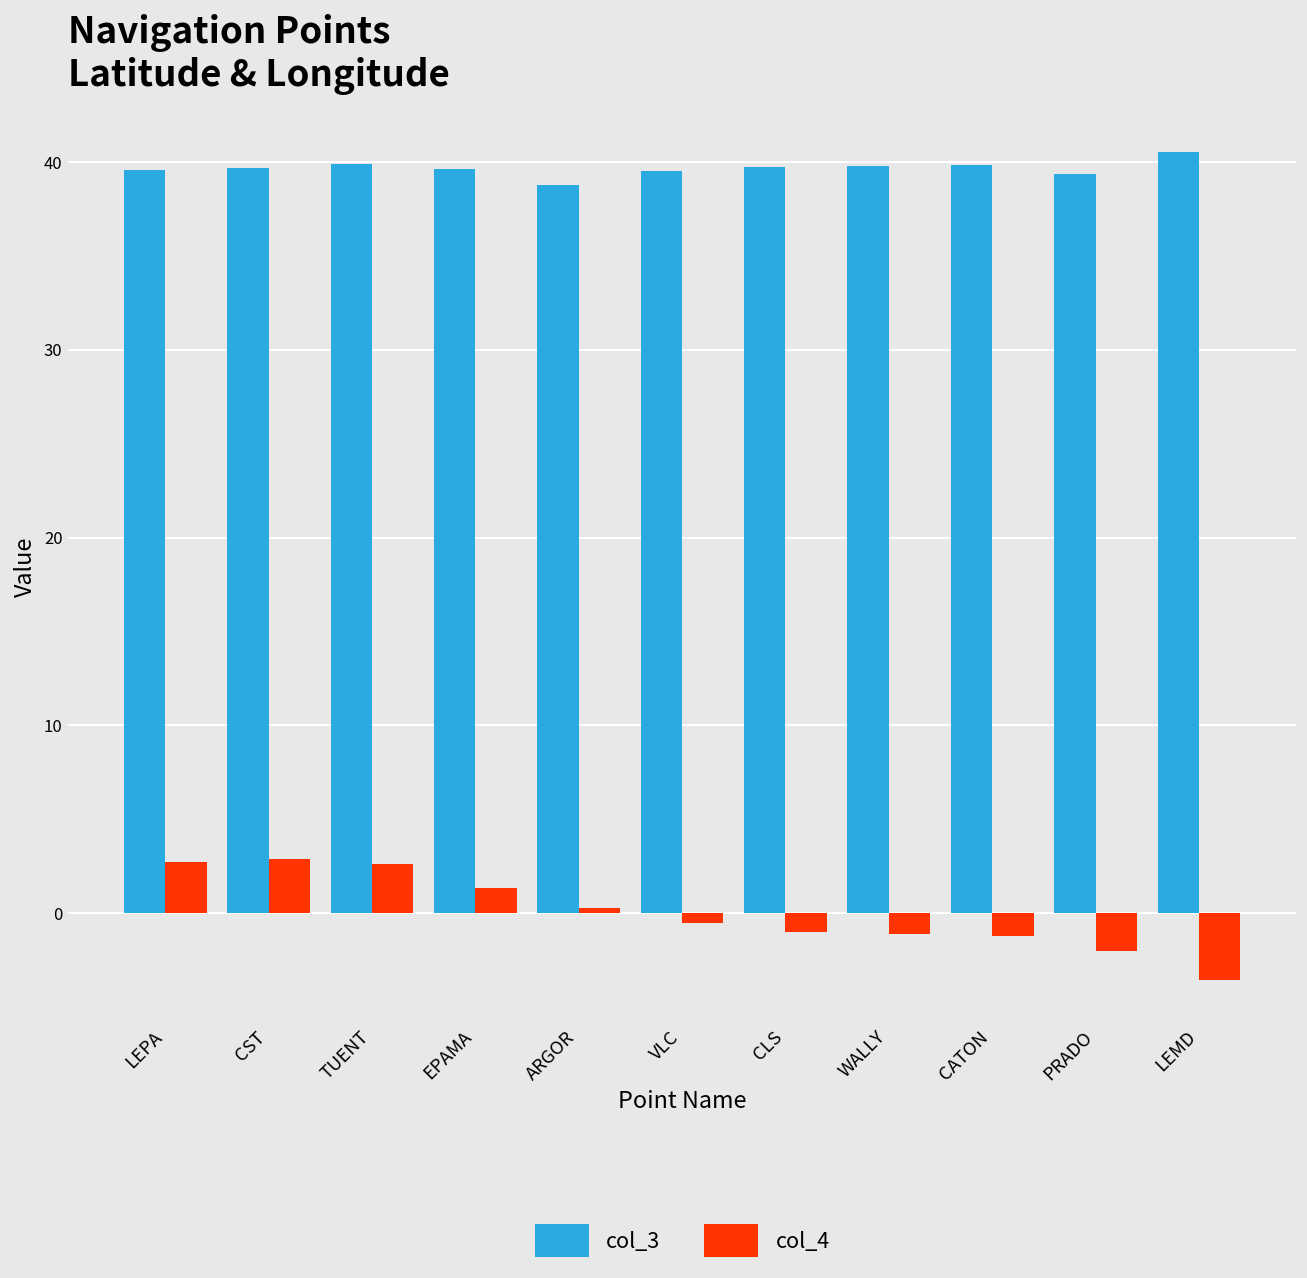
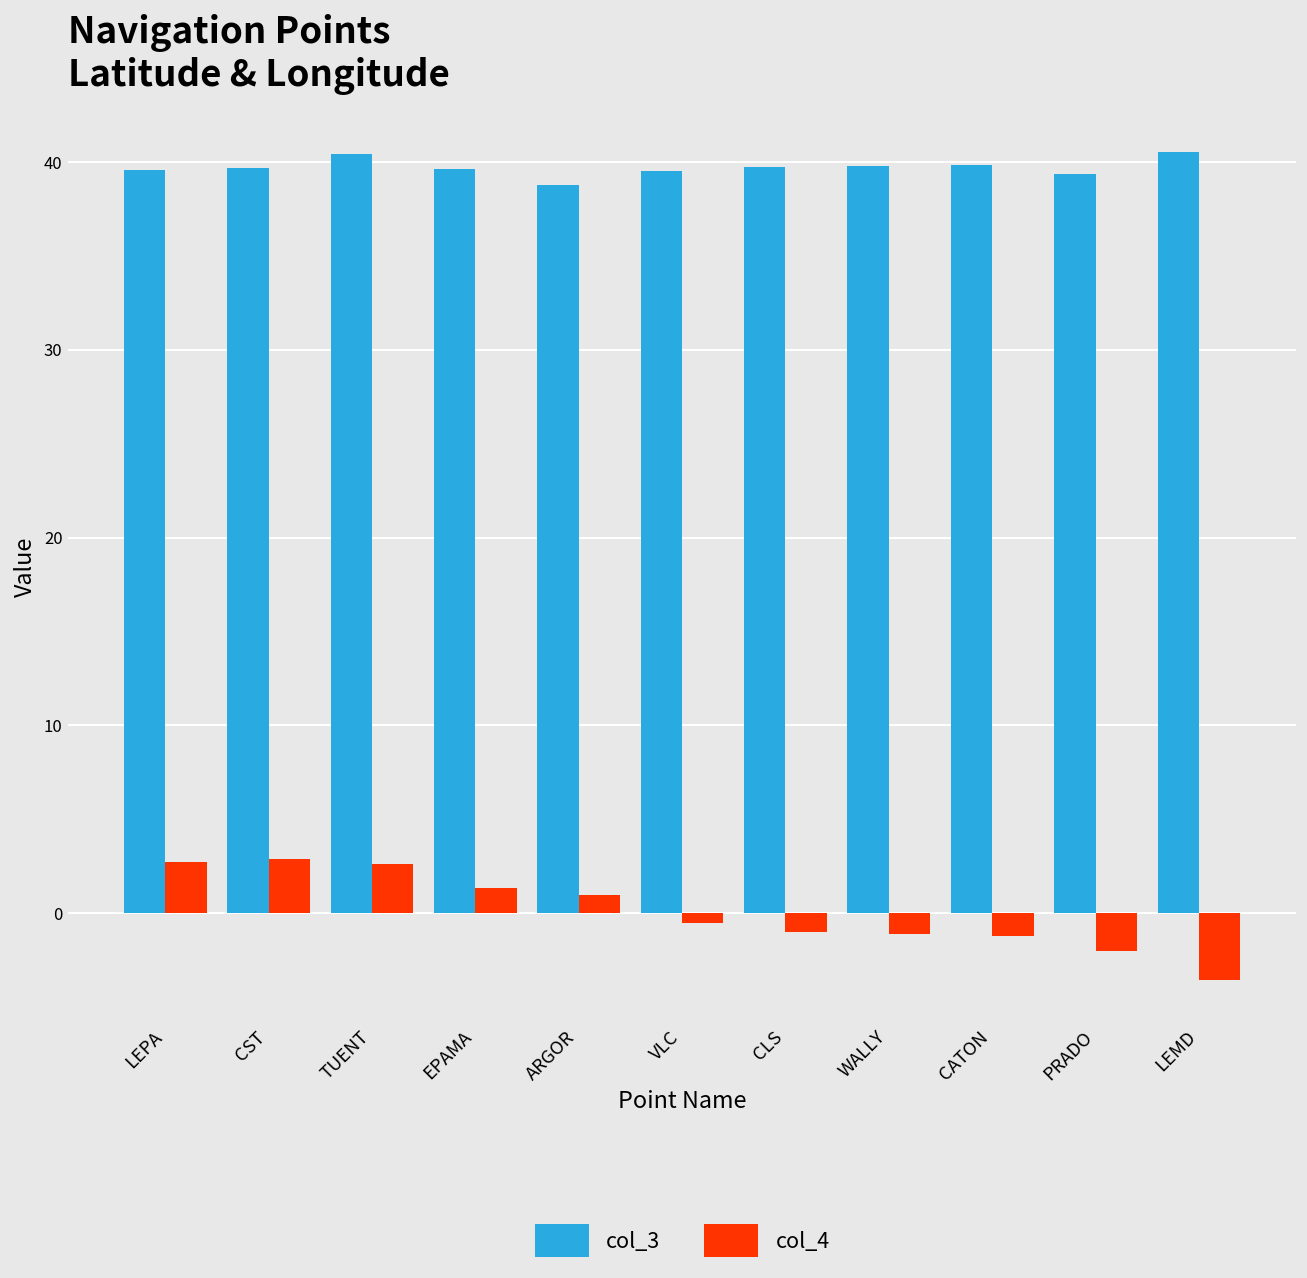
col_3, TUENT: 39.8 -> 40.4
col_4, ARGOR: 0.3 -> 1.0
